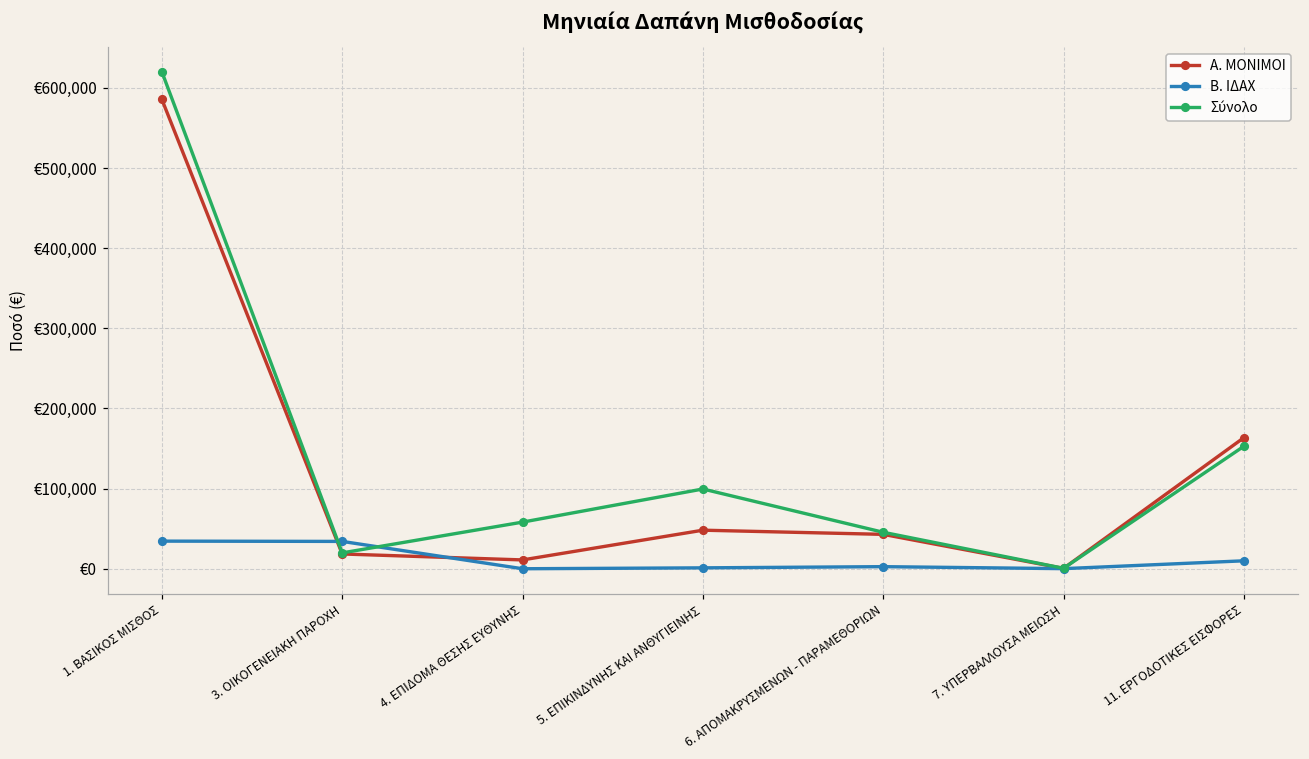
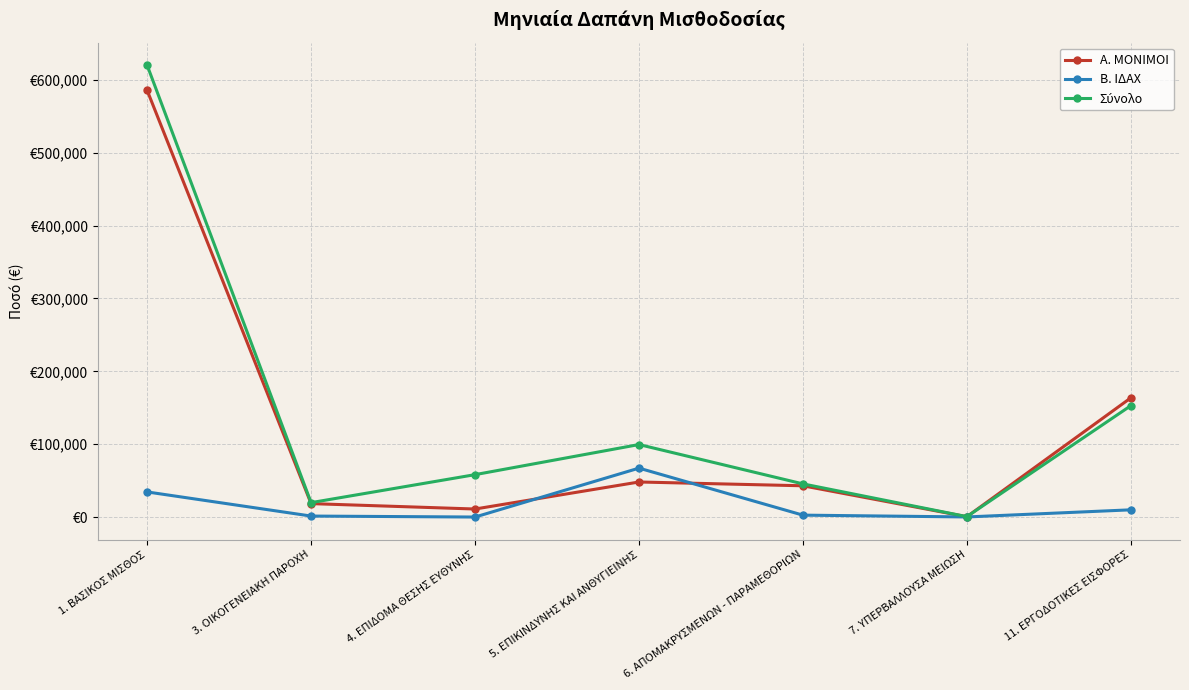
Β. ΙΔΑΧ, 3. ΟΙΚΟΓΕΝΕΙΑΚΗ ΠΑΡΟΧΗ: €30,000 -> €0
Β. ΙΔΑΧ, 5. ΕΠΙΚΙΝΔΥΝΗΣ ΚΑΙ ΑΝΘΥΓΙΕΙΝΗΣ: €0 -> €70,000
